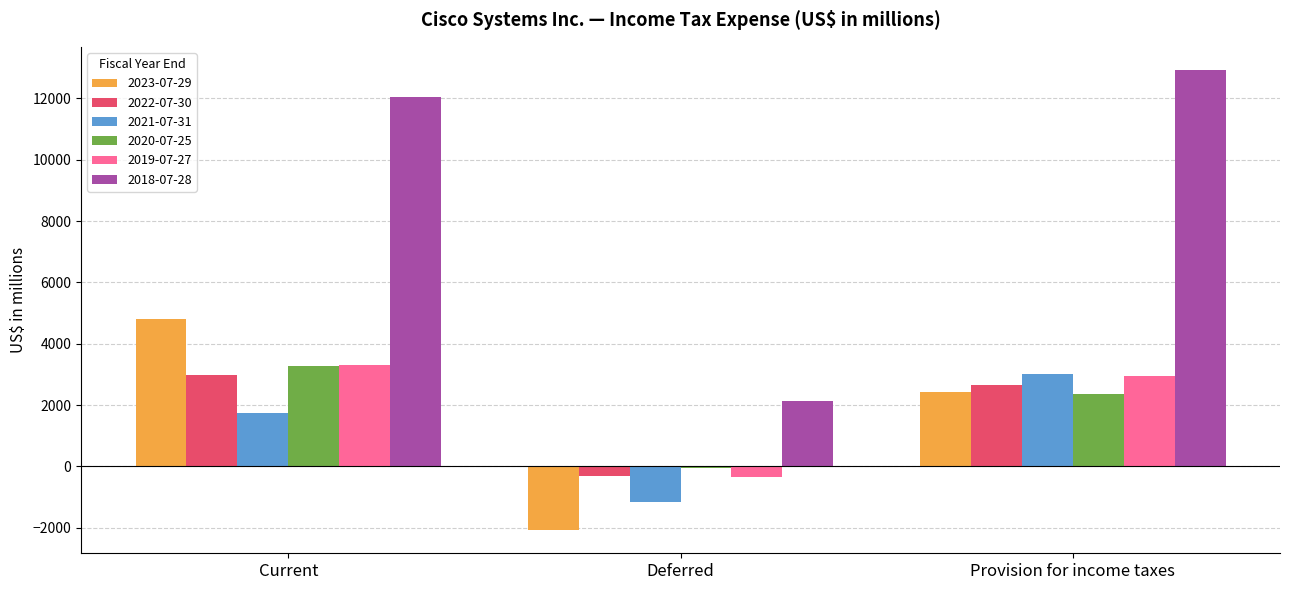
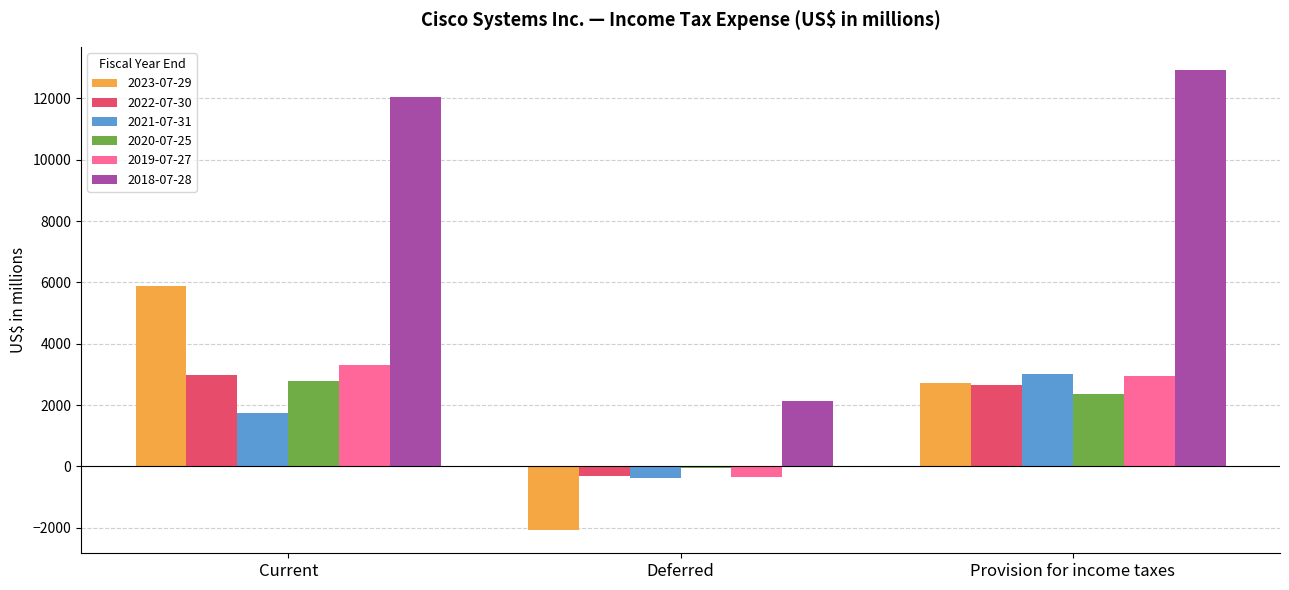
2023-07-29, Current: 4800 -> 5900
2020-07-25, Current: 3300 -> 2800
2021-07-31, Deferred: -1200 -> -400
2023-07-29, Provision for income taxes: 2400 -> 2700
